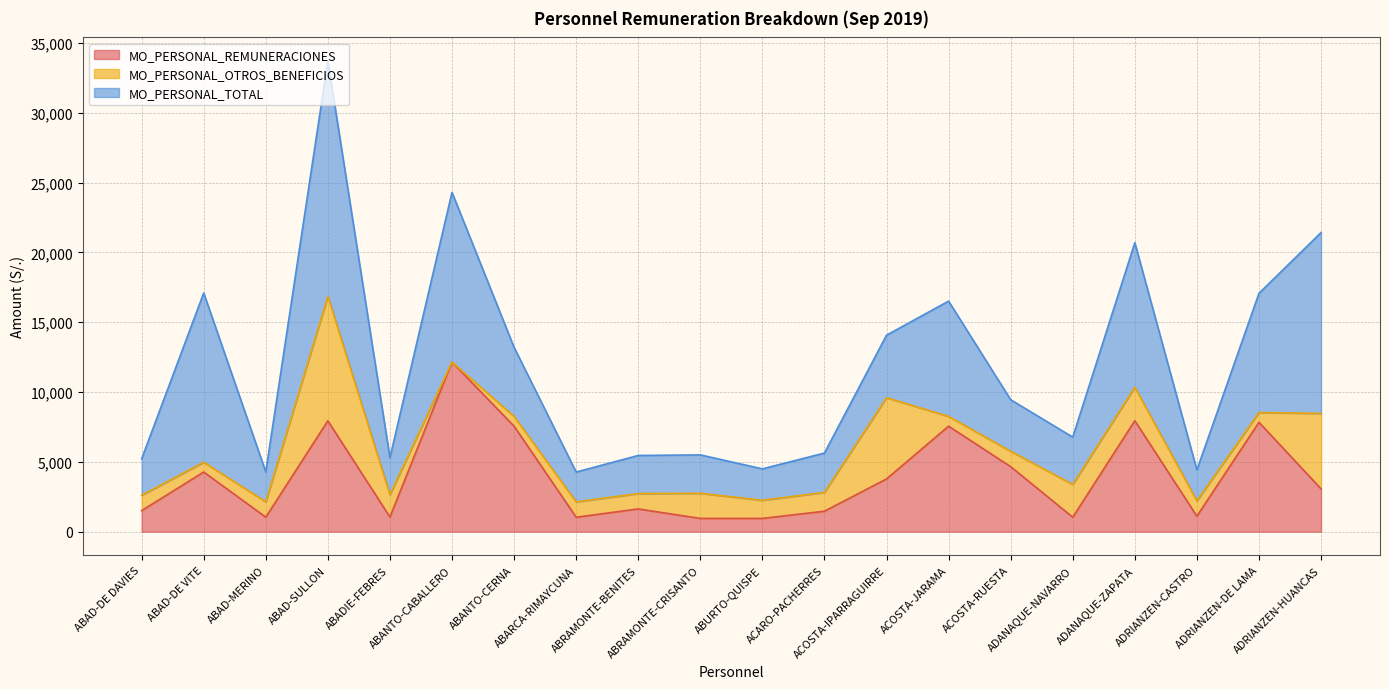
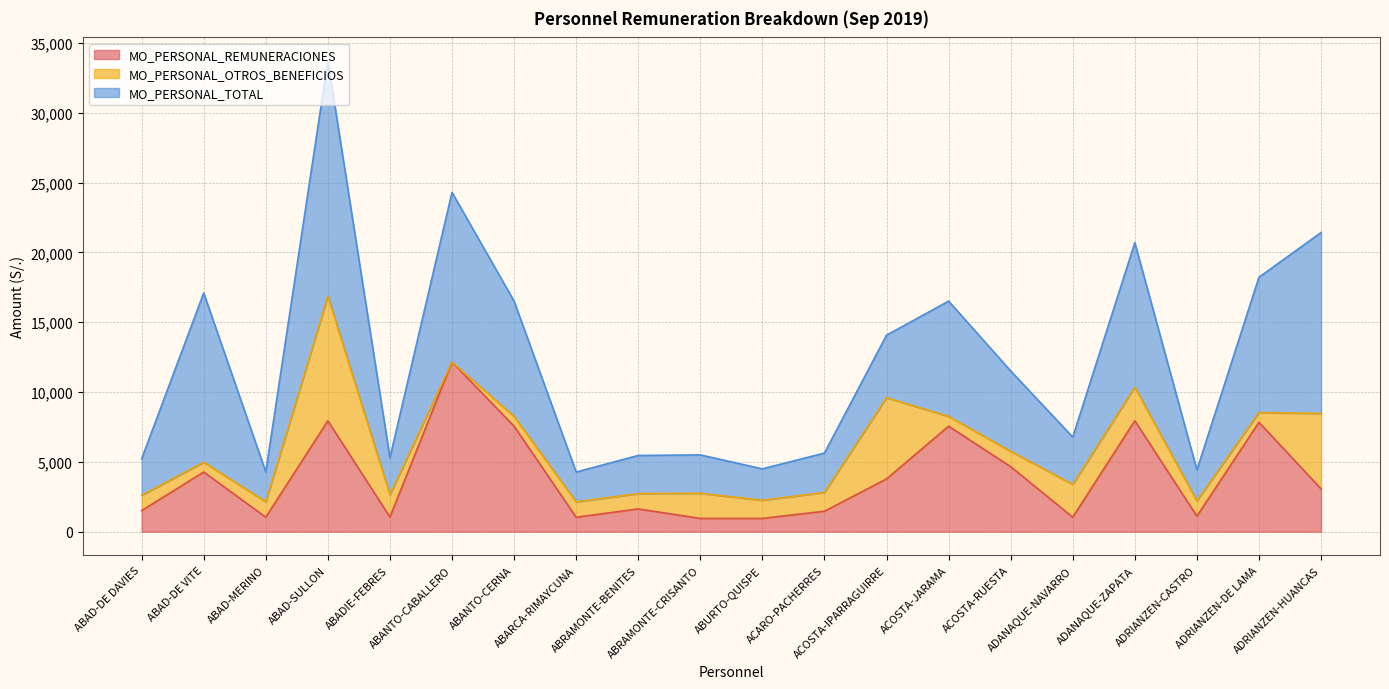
MO_PERSONAL_TOTAL, ABANTO-CERNA: 4,900 -> 8,300
MO_PERSONAL_TOTAL, ACOSTA-RUESTA: 3,700 -> 5,800
MO_PERSONAL_TOTAL, ADRIANZEN-DE LAMA: 8,500 -> 9,700
